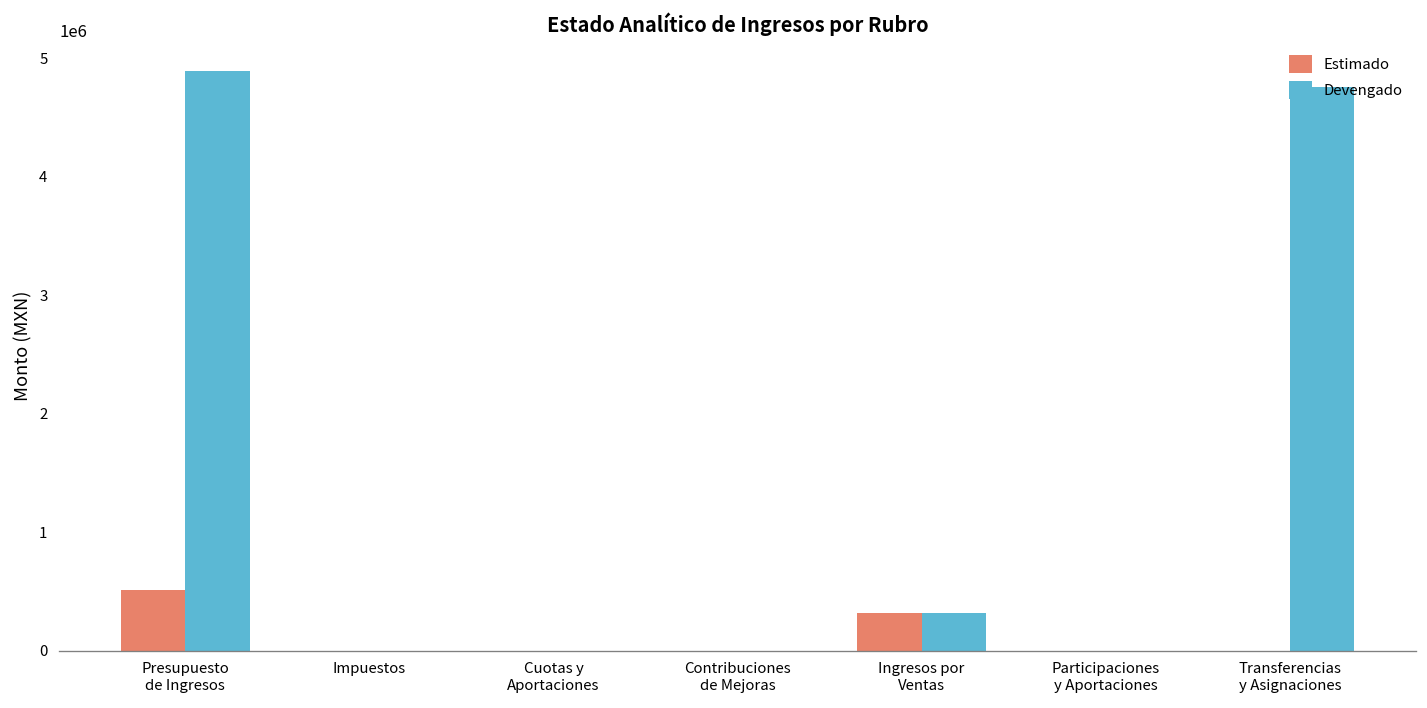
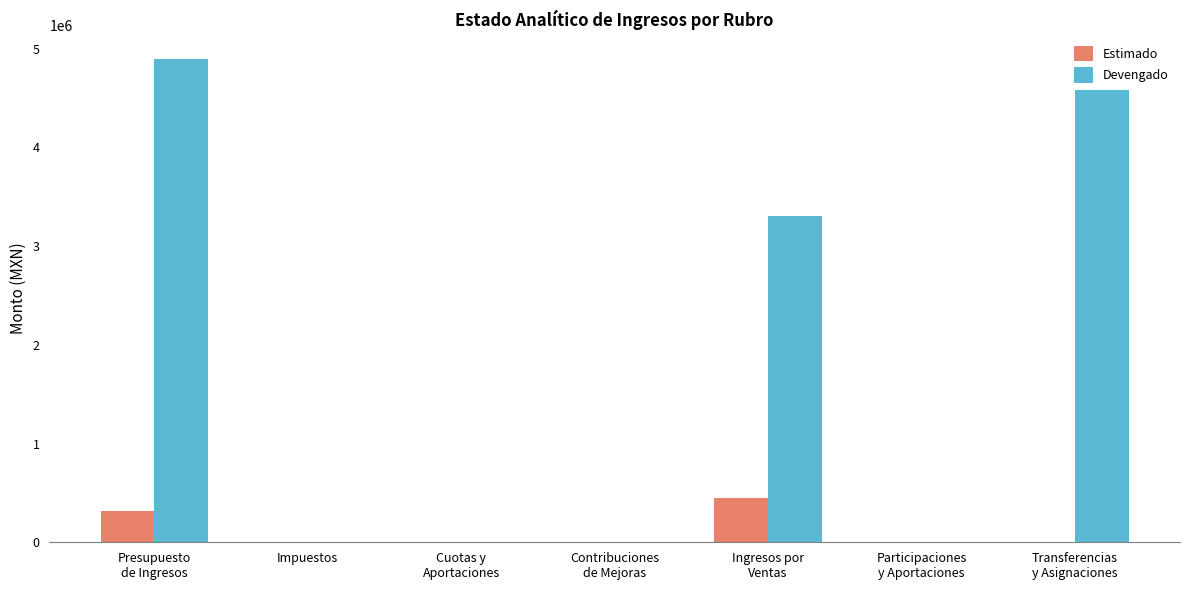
Estimado, Presupuesto de Ingresos: 500000 -> 300000
Estimado, Ingresos por Ventas: 300000 -> 500000
Devengado, Ingresos por Ventas: 300000 -> 3300000
Devengado, Transferencias y Asignaciones: 4800000 -> 4600000
